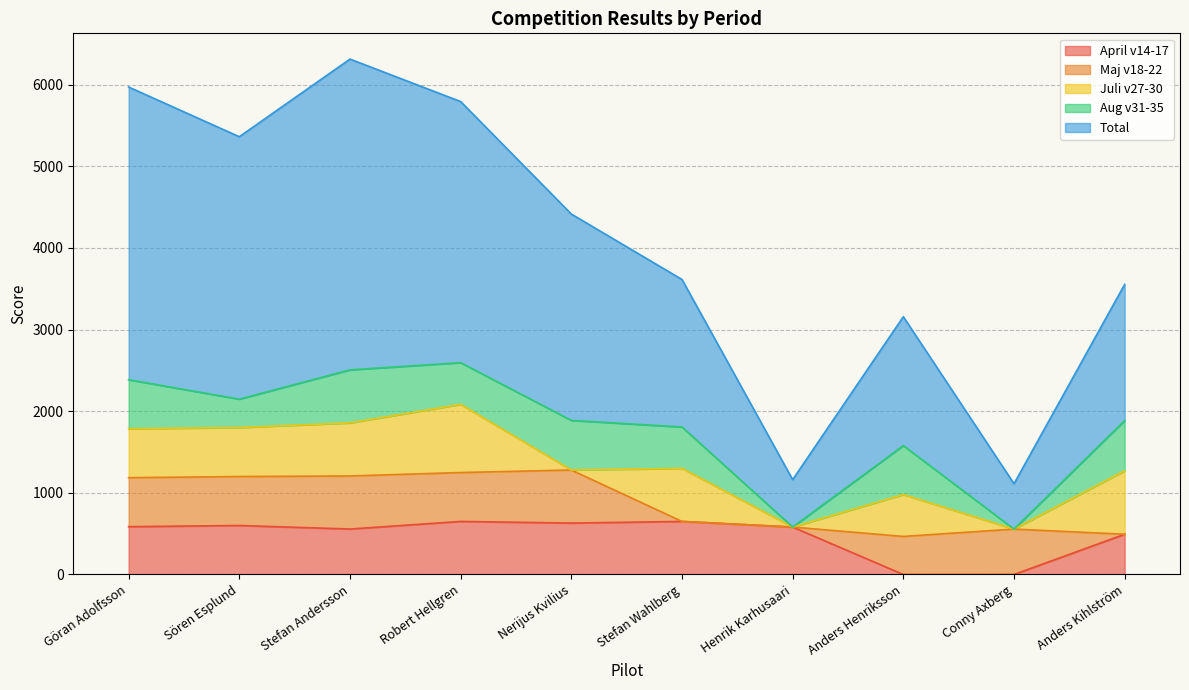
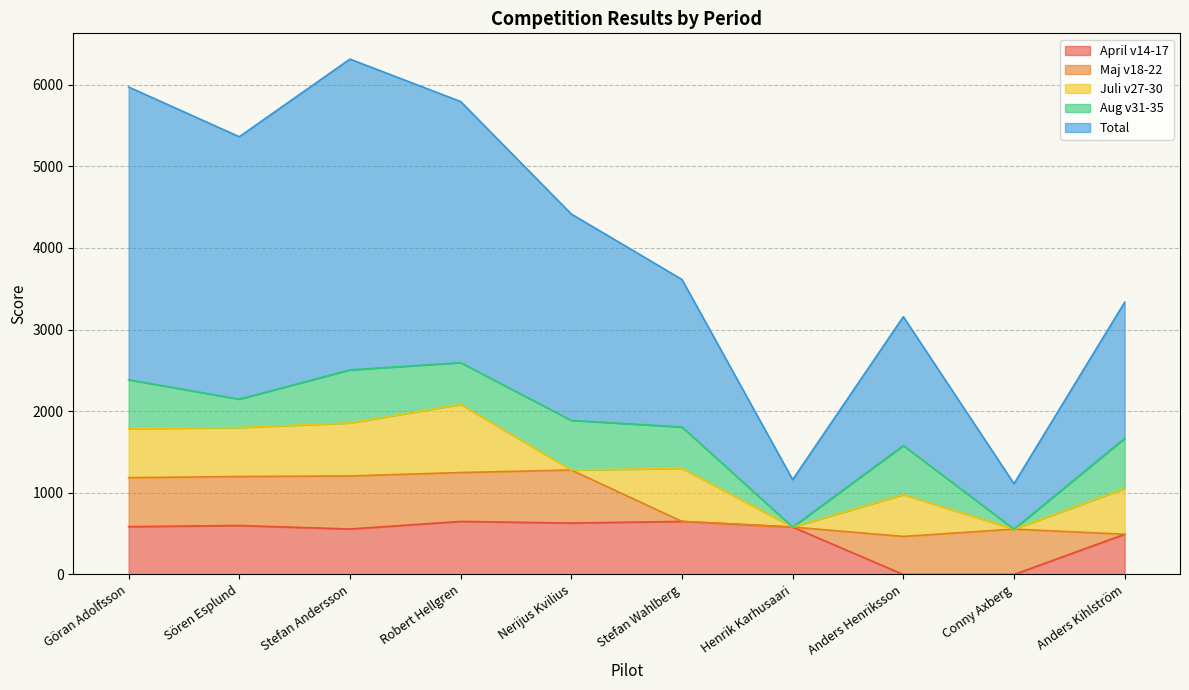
Juli v27-30, Anders Kihlström: 800 -> 600
